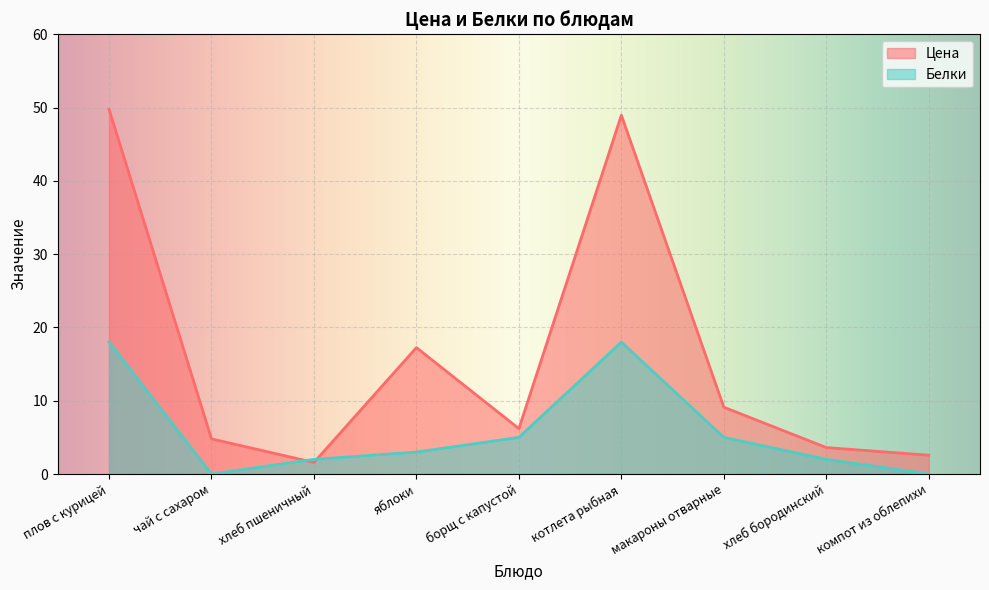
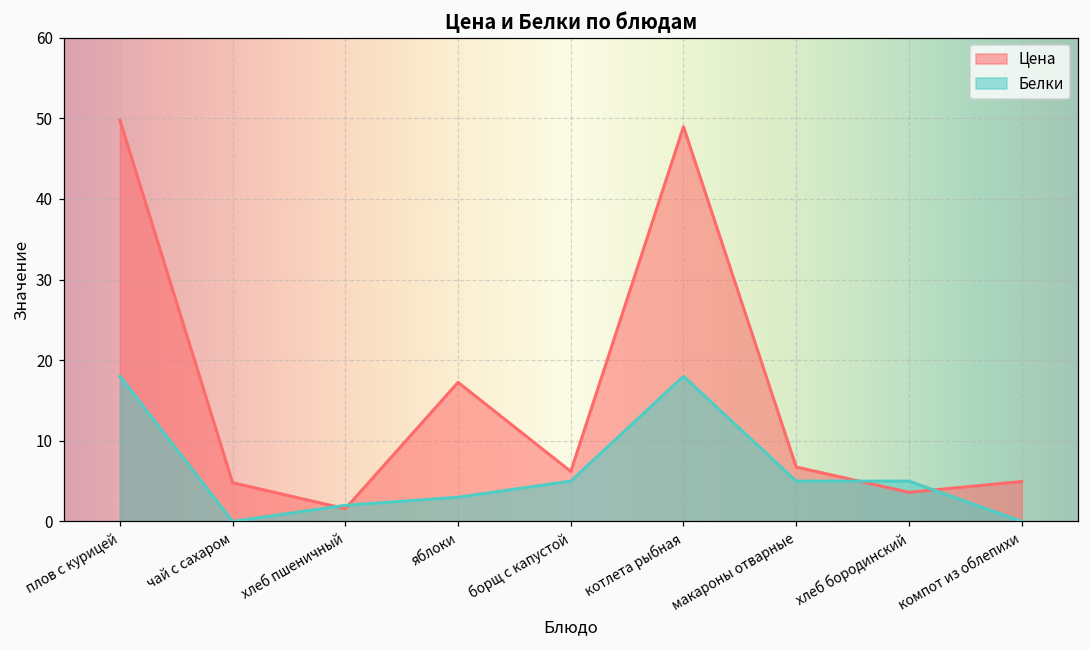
Цена, макароны отварные: 9 -> 7
Белки, хлеб бородинский: 2 -> 5
Цена, компот из облепихи: 3 -> 5
